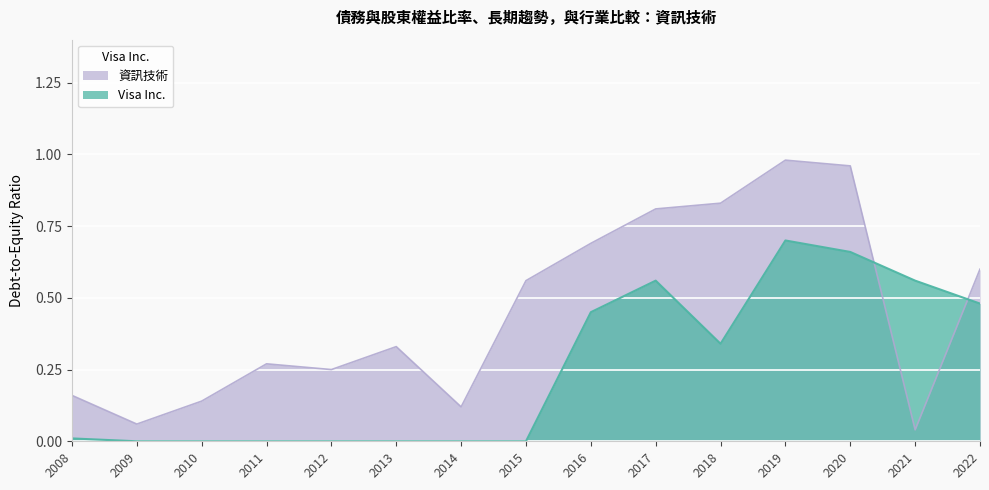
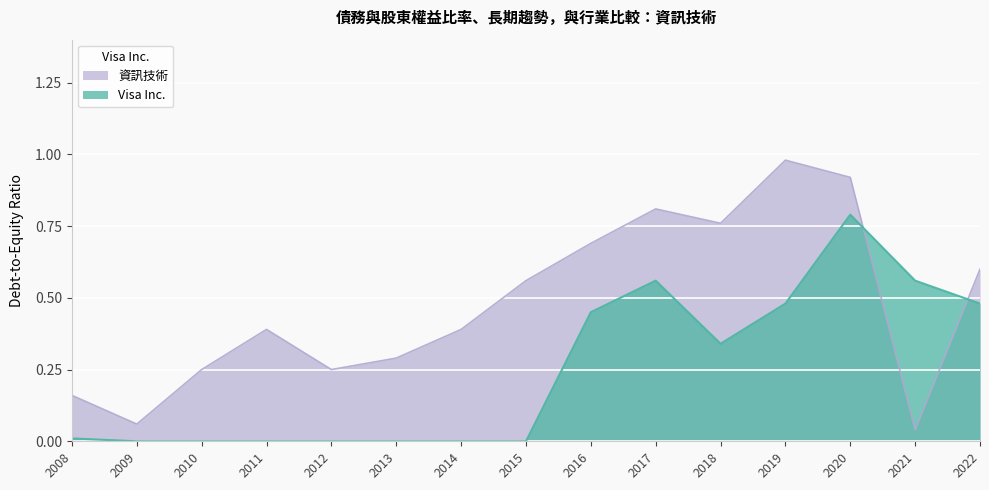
資訊技術, 2010: 0.14 -> 0.25
資訊技術, 2011: 0.27 -> 0.39
資訊技術, 2013: 0.33 -> 0.29
資訊技術, 2014: 0.12 -> 0.39
資訊技術, 2018: 0.83 -> 0.76
Visa Inc., 2019: 0.70 -> 0.48
資訊技術, 2020: 0.96 -> 0.92
Visa Inc., 2020: 0.66 -> 0.79
